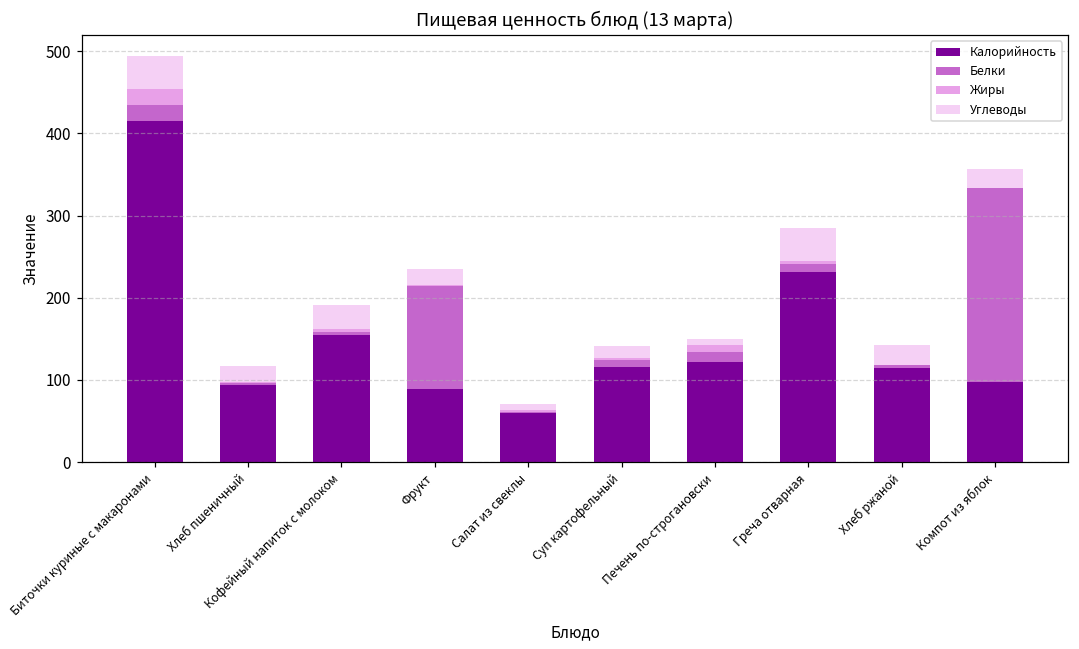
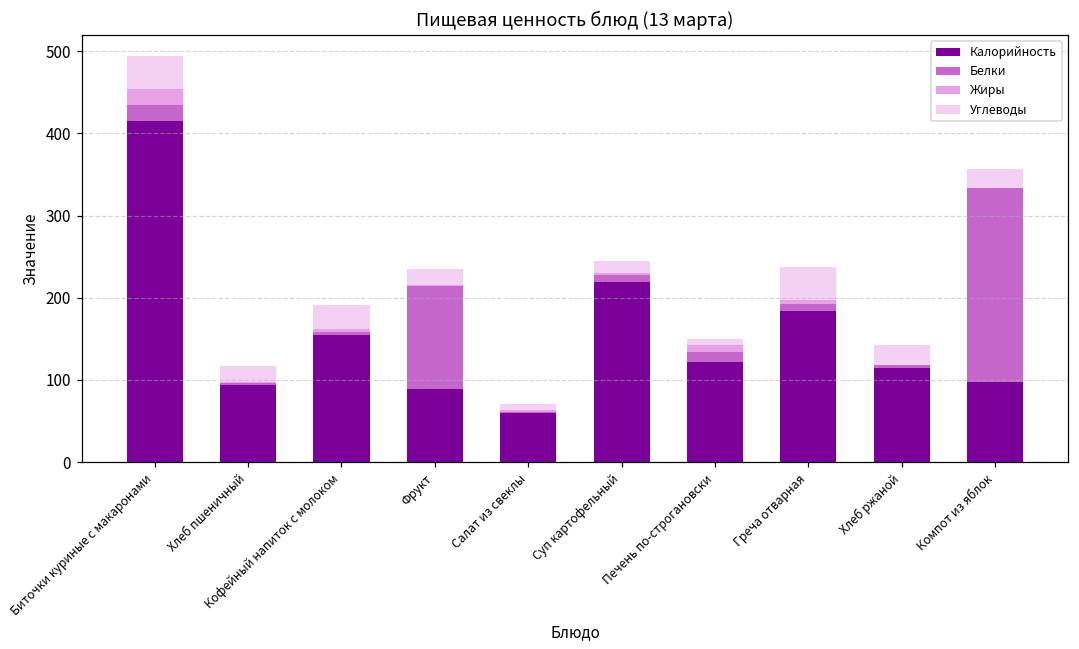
Калорийность, Суп картофельный: 120 -> 220
Калорийность, Греча отварная: 230 -> 180
